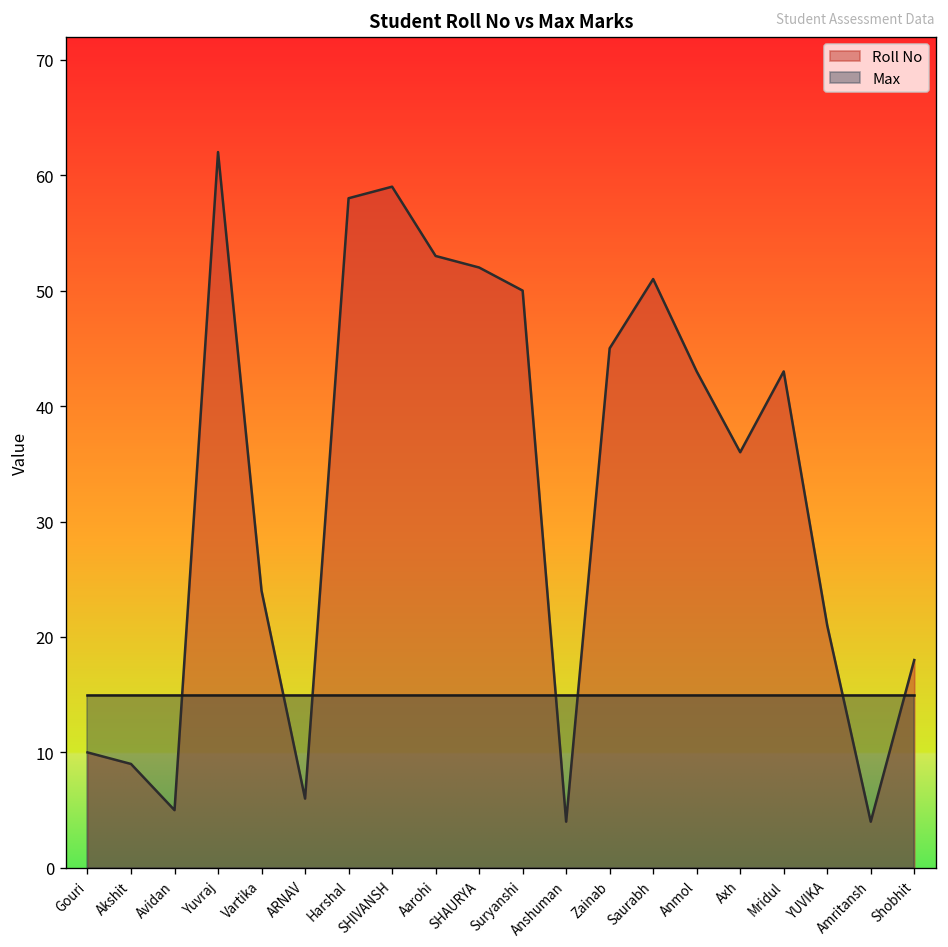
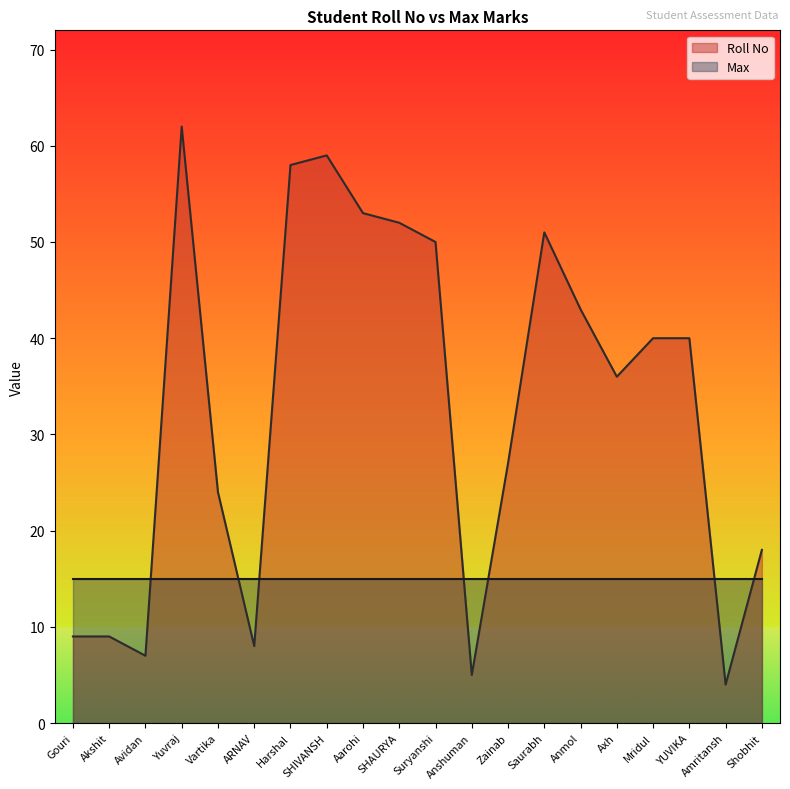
Roll No, Gouri: 10 -> 9
Roll No, Avidan: 5 -> 7
Roll No, ARNAV: 6 -> 8
Roll No, Anshuman: 4 -> 5
Roll No, Zainab: 45 -> 27
Roll No, Mridul: 43 -> 40
Roll No, YUVIKA: 21 -> 40
